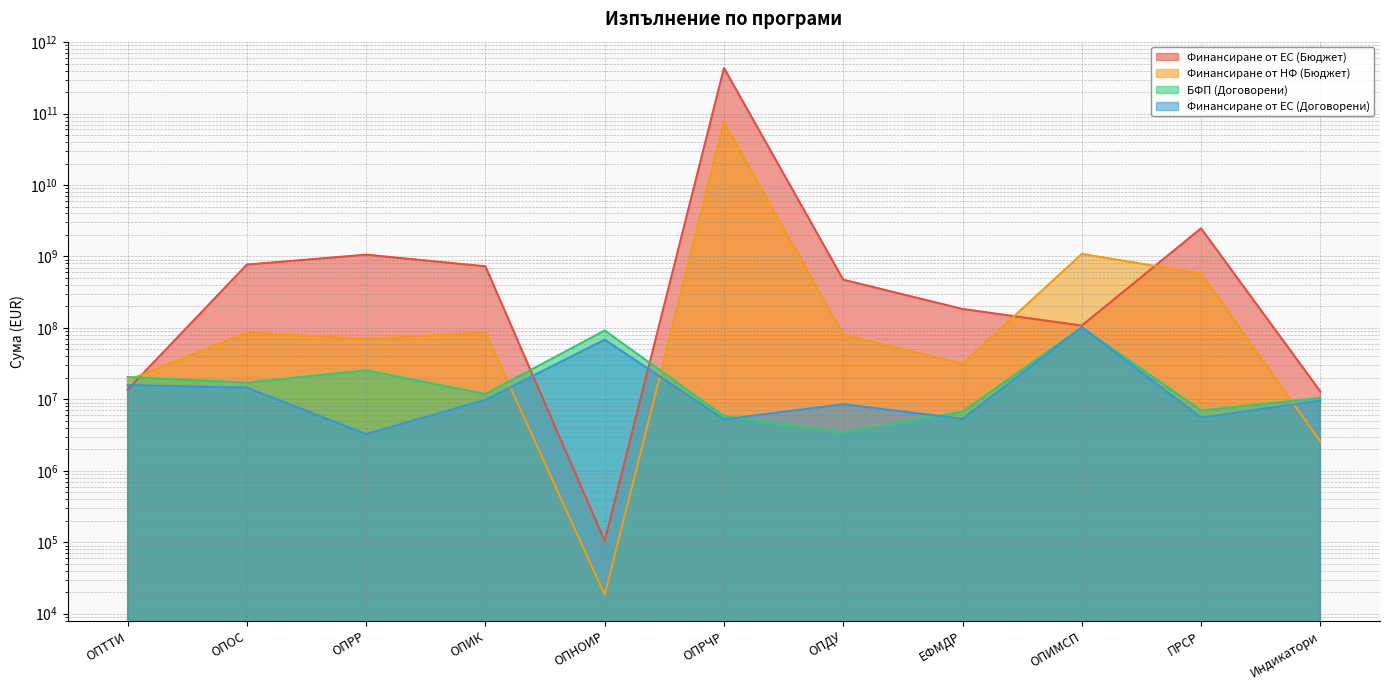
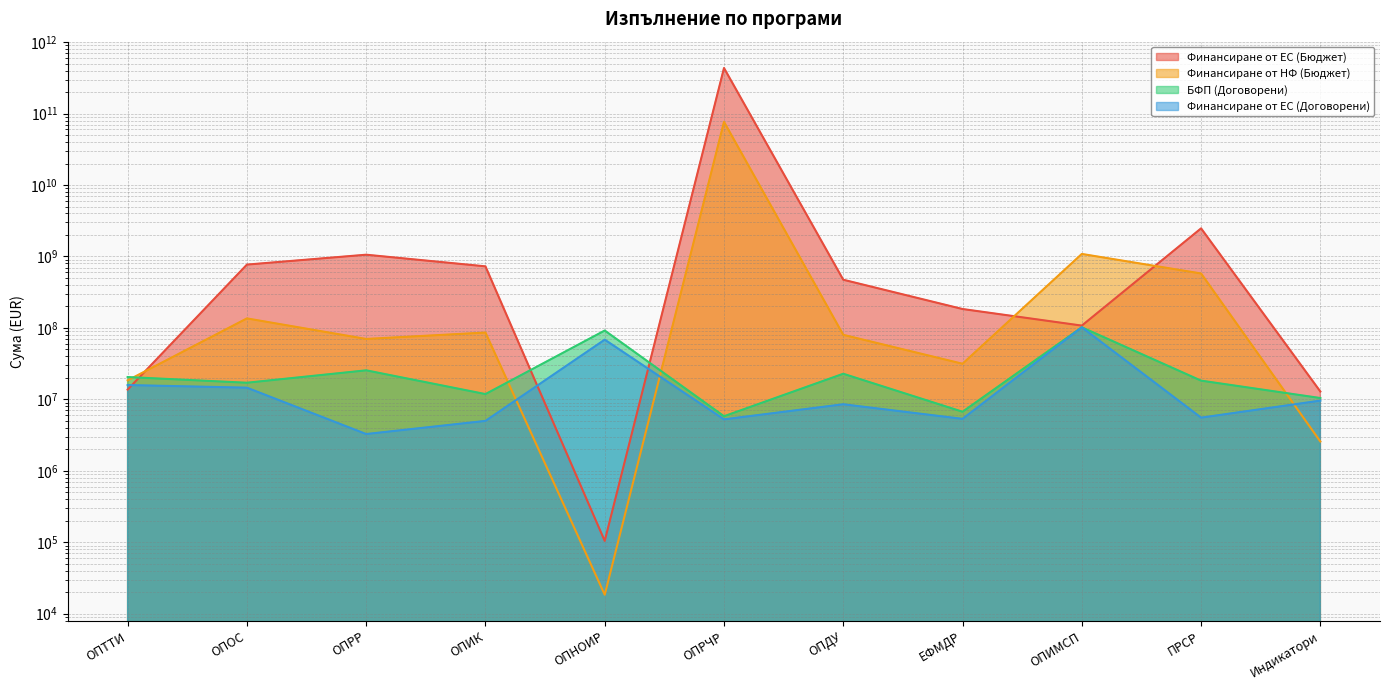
Финансиране от НФ (Бюджет), ОПОС: 90000000 -> 140000000
Финансиране от ЕС (Договорени), ОПИК: 10000000 -> 5000000
БФП (Договорени), ОПДУ: 3000000 -> 23000000
БФП (Договорени), ПРСР: 7000000 -> 18000000
